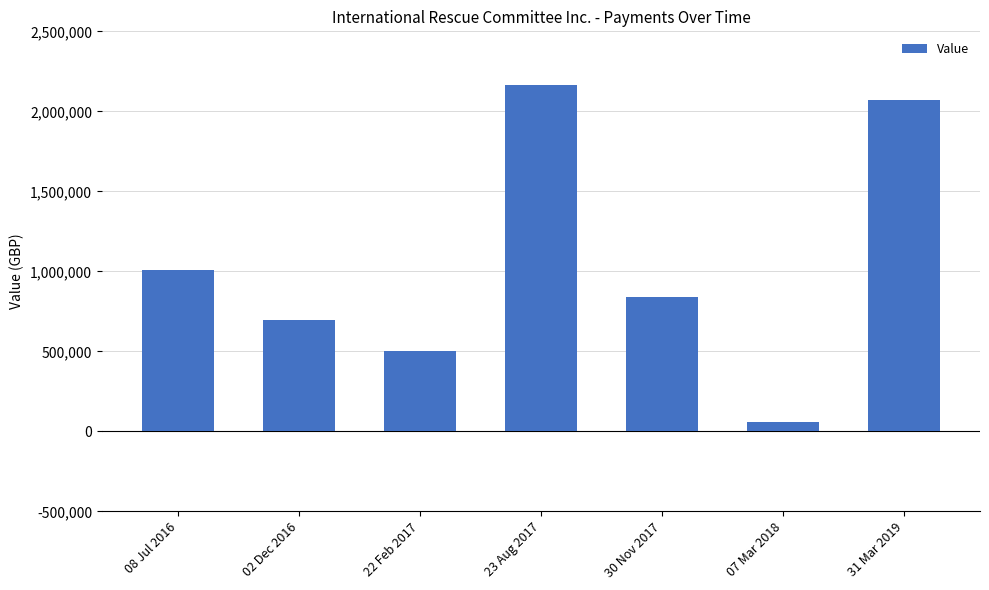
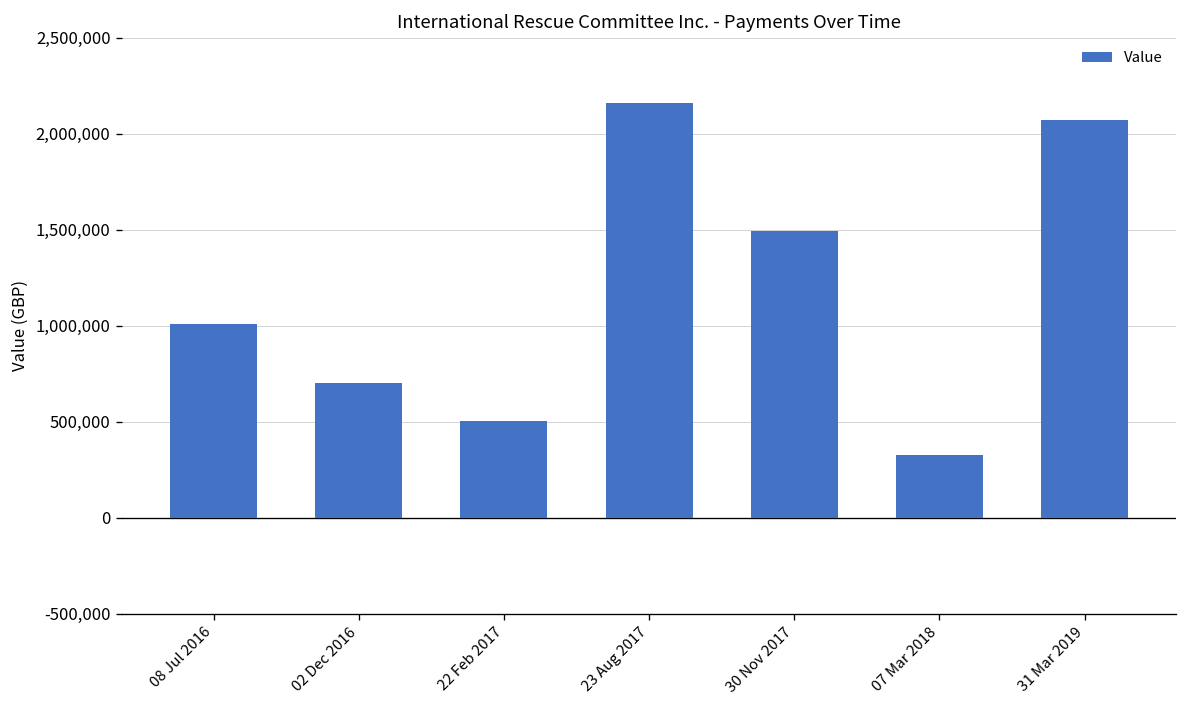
30 Nov 2017: 840,000 -> 1,490,000
07 Mar 2018: 60,000 -> 330,000
